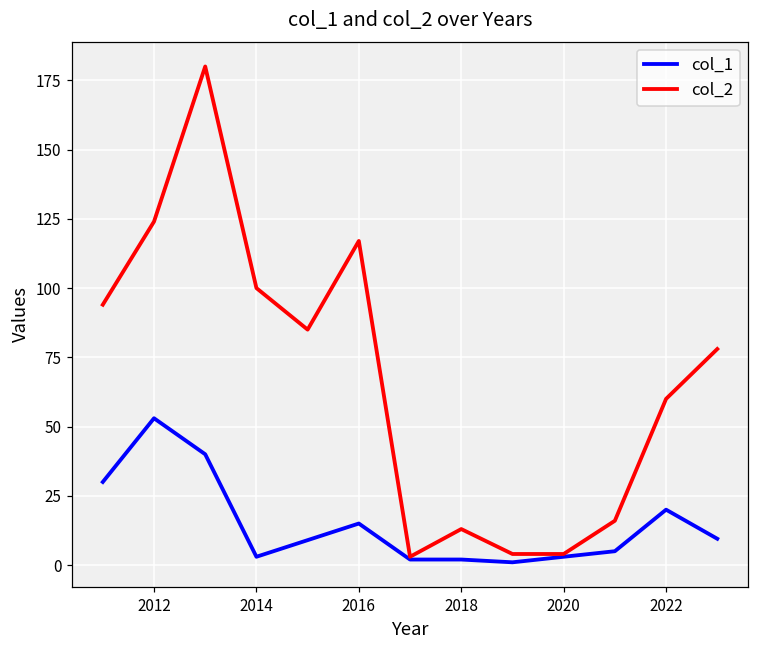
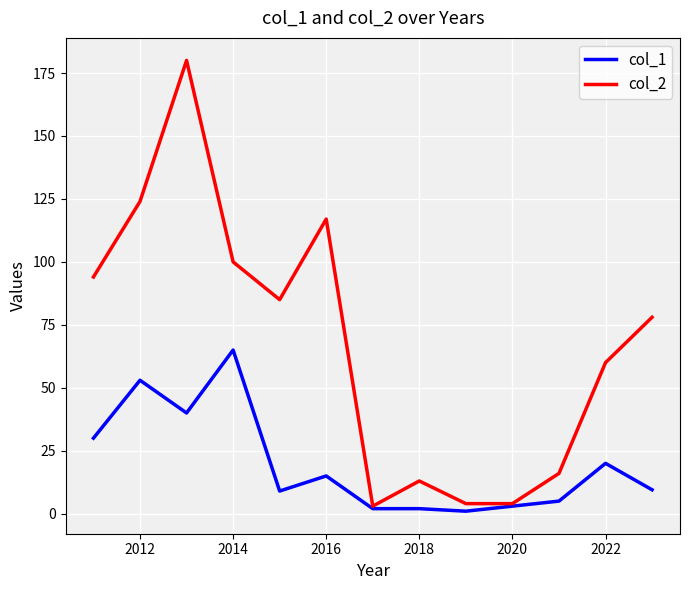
col_1, 2014: 3 -> 65
